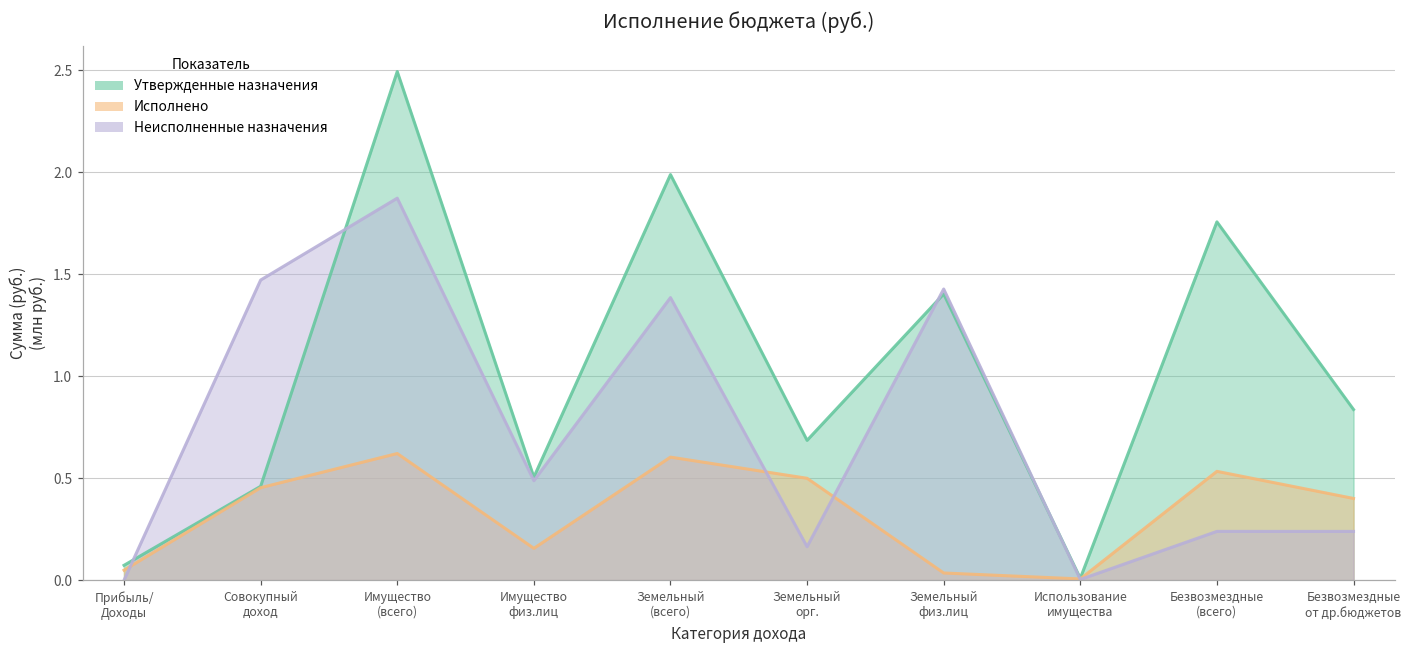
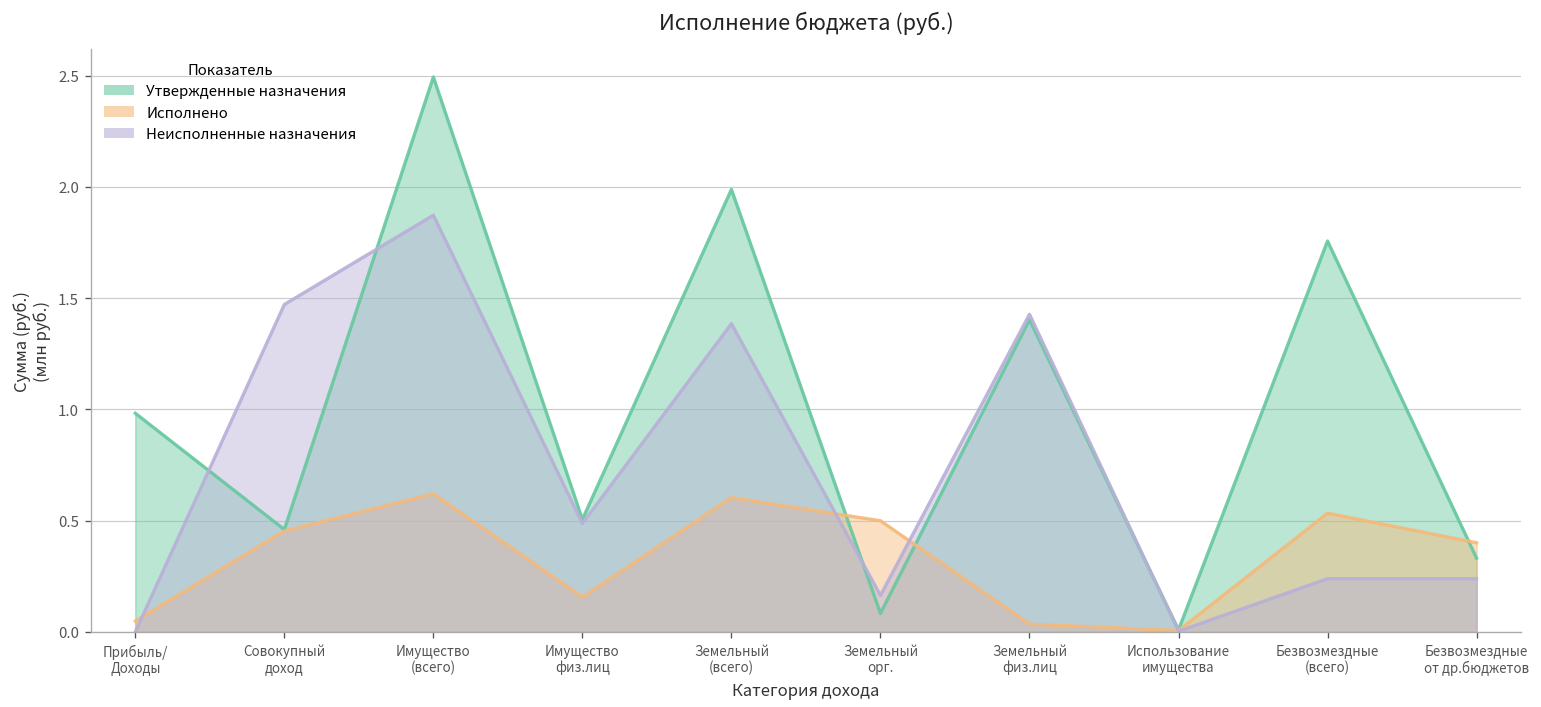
Утвержденные назначения, Прибыль/ Доходы: 0.07 -> 0.98
Утвержденные назначения, Земельный орг.: 0.69 -> 0.08
Утвержденные назначения, Безвозмездные от др.бюджетов: 0.84 -> 0.33
